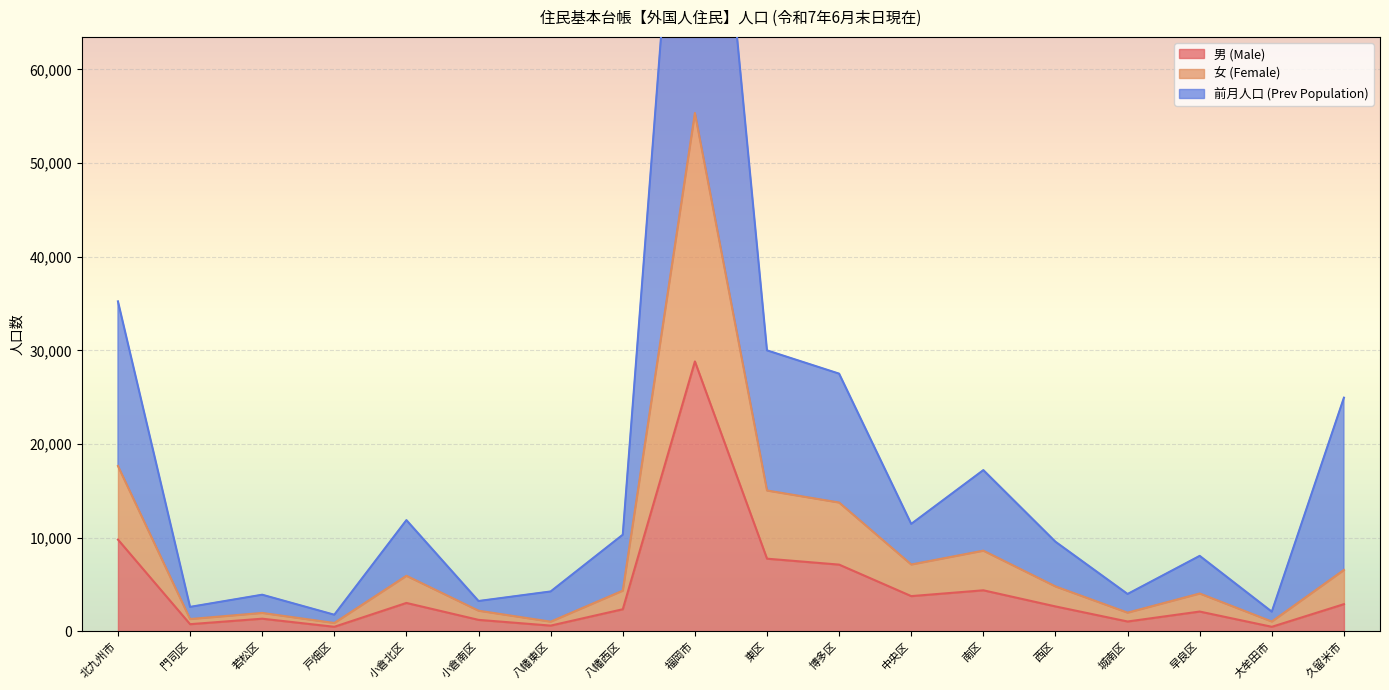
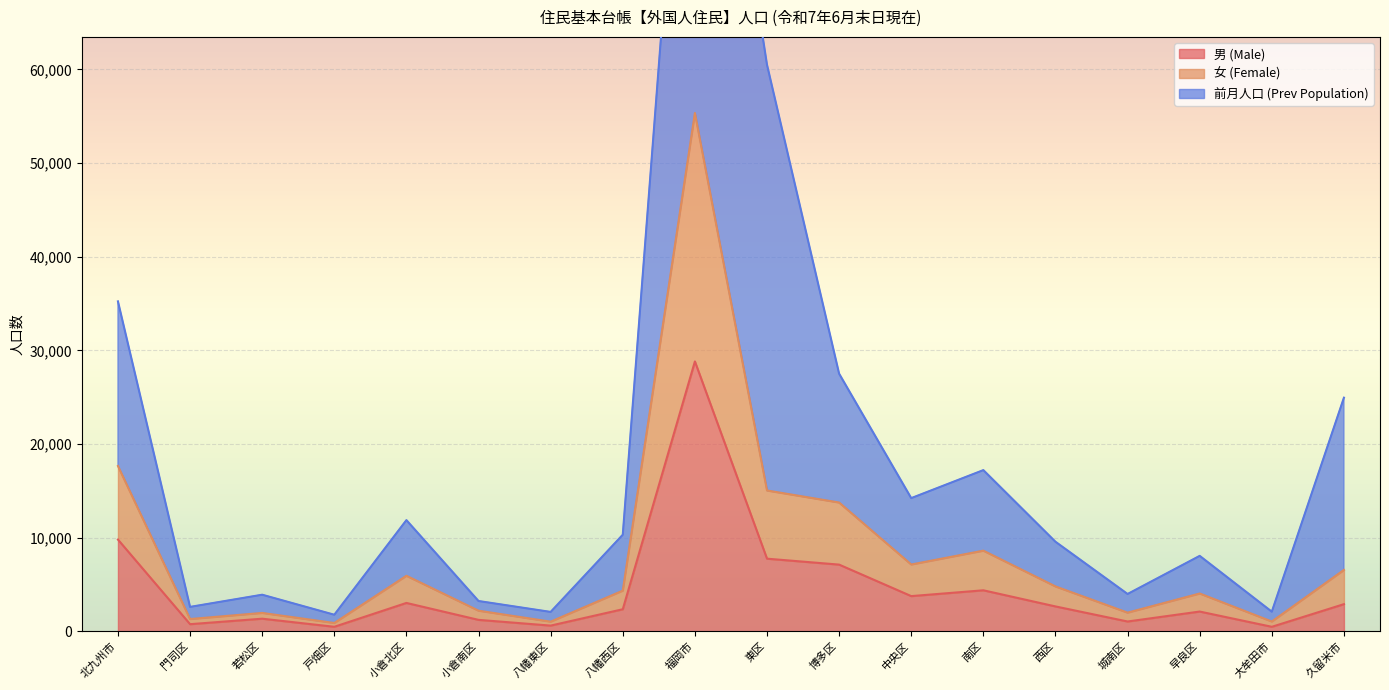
前月人口 (Prev Population), 八幡東区: 3,000 -> 1,000
前月人口 (Prev Population), 東区: 15,000 -> 45,000
前月人口 (Prev Population), 中央区: 4,000 -> 7,000
